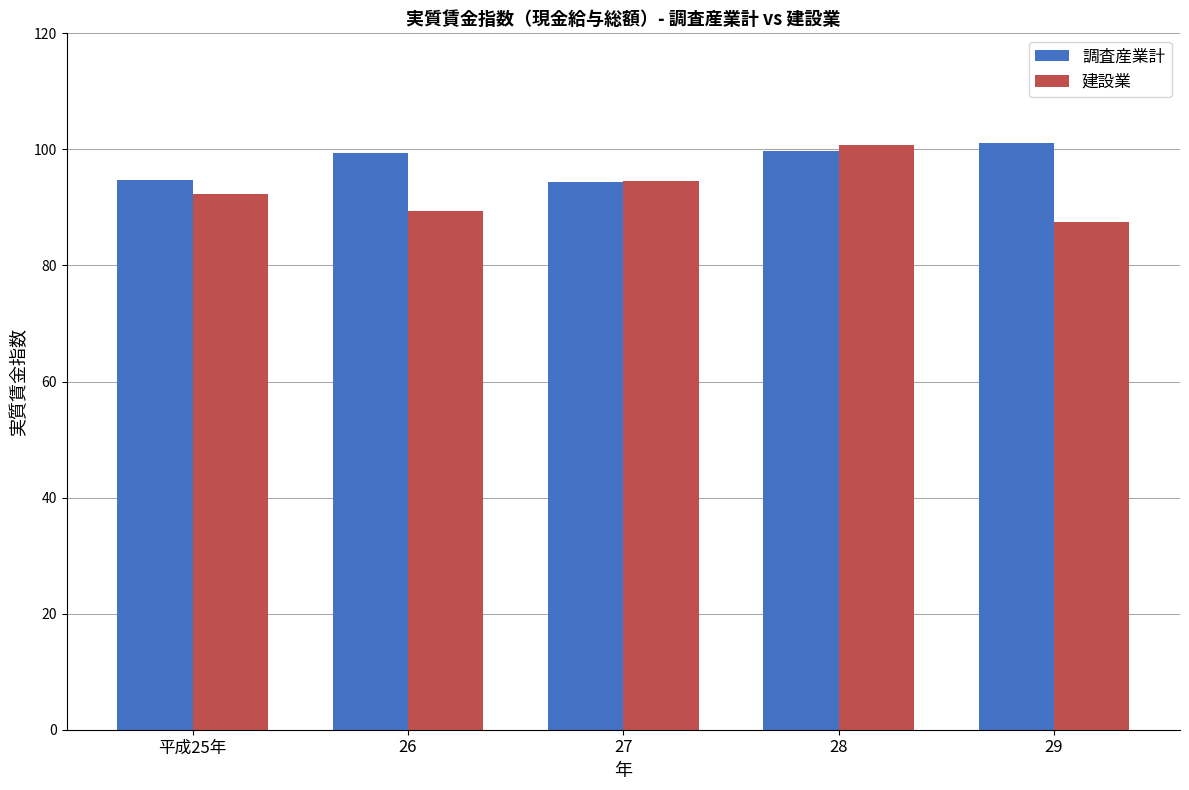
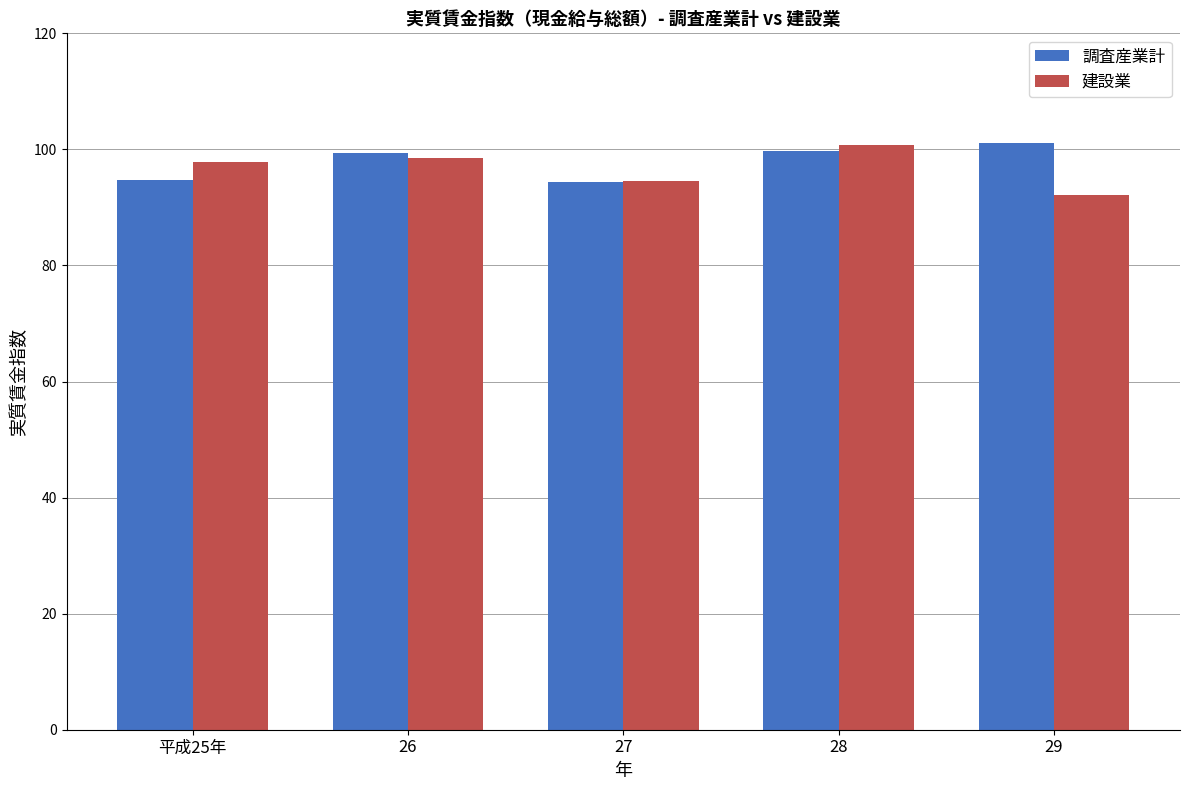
建設業, 平成25年: 92 -> 98
建設業, 26: 89 -> 99
建設業, 29: 88 -> 92
